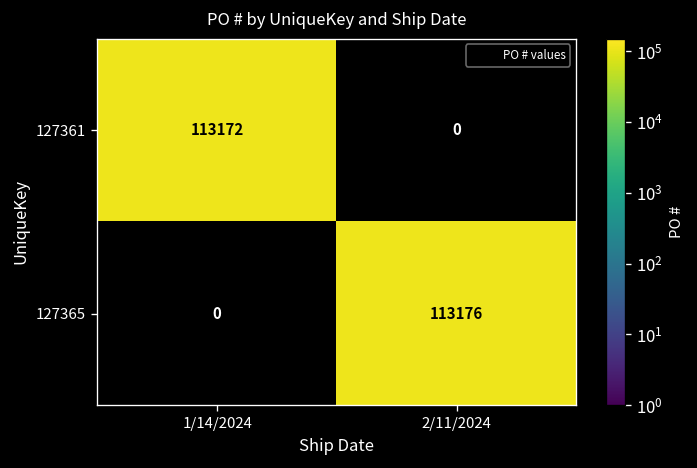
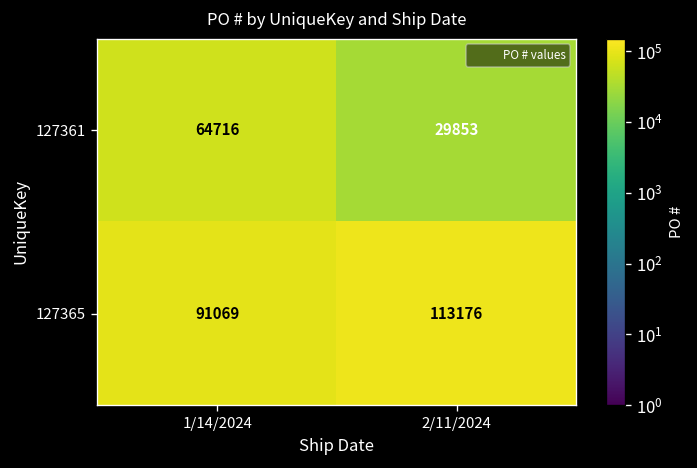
127361, 1/14/2024: 113172 -> 64716
127361, 2/11/2024: 0 -> 29853
127365, 1/14/2024: 0 -> 91069
